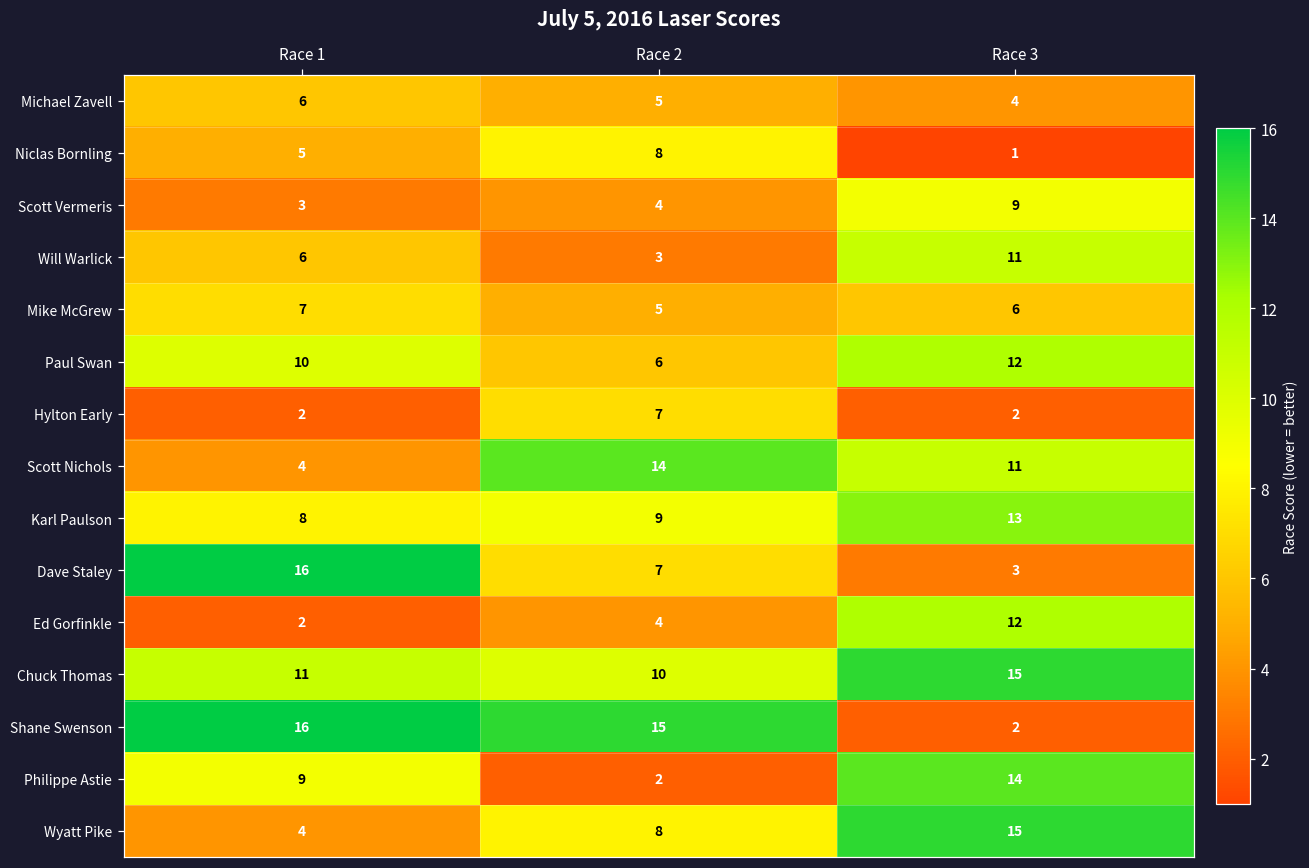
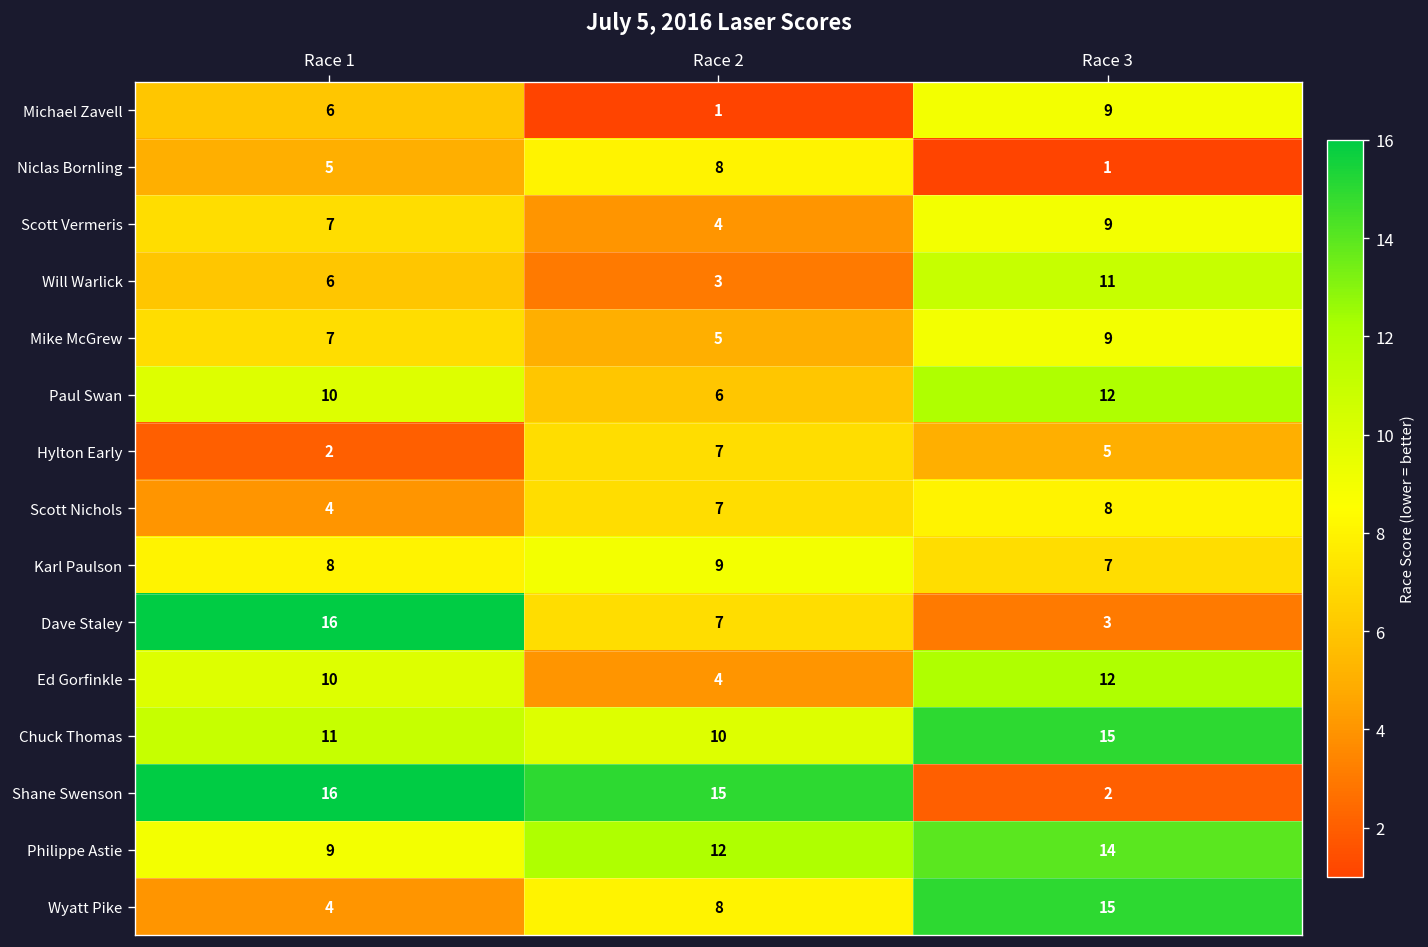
Michael Zavell, Race 2: 5 -> 1
Michael Zavell, Race 3: 4 -> 9
Scott Vermeris, Race 1: 3 -> 7
Mike McGrew, Race 3: 6 -> 9
Hylton Early, Race 3: 2 -> 5
Scott Nichols, Race 2: 14 -> 7
Scott Nichols, Race 3: 11 -> 8
Karl Paulson, Race 3: 13 -> 7
Ed Gorfinkle, Race 1: 2 -> 10
Philippe Astie, Race 2: 2 -> 12
